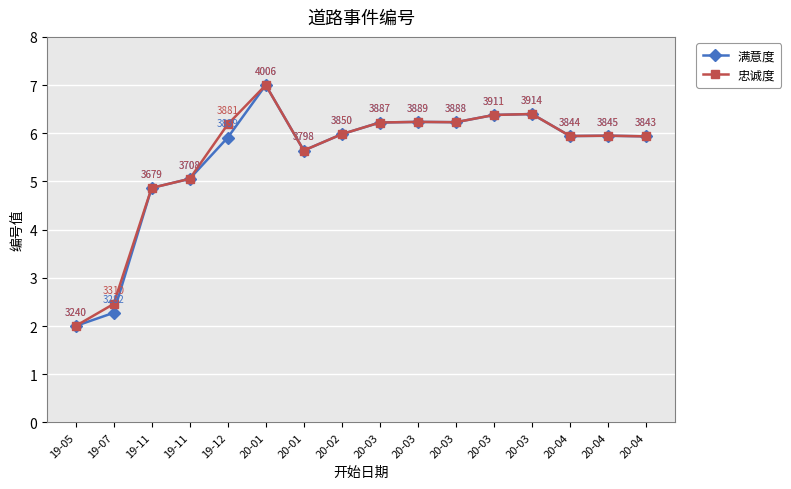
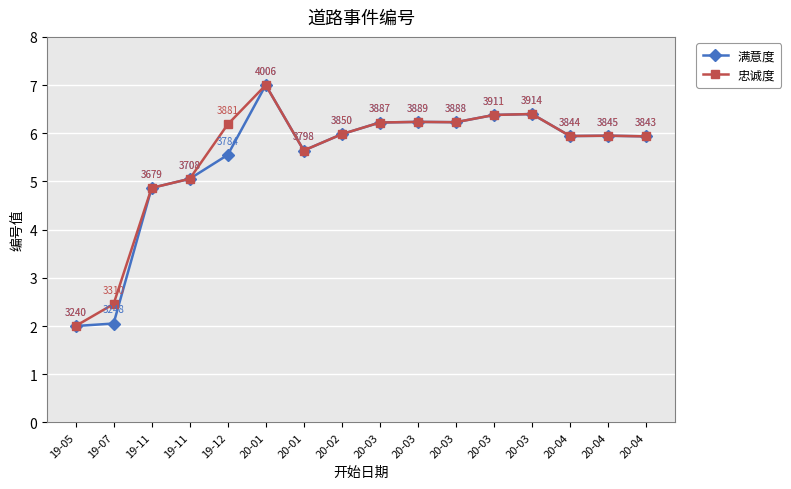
满意度, 19-07: 3282 -> 3248
满意度, 19-12: 3839 -> 3784
